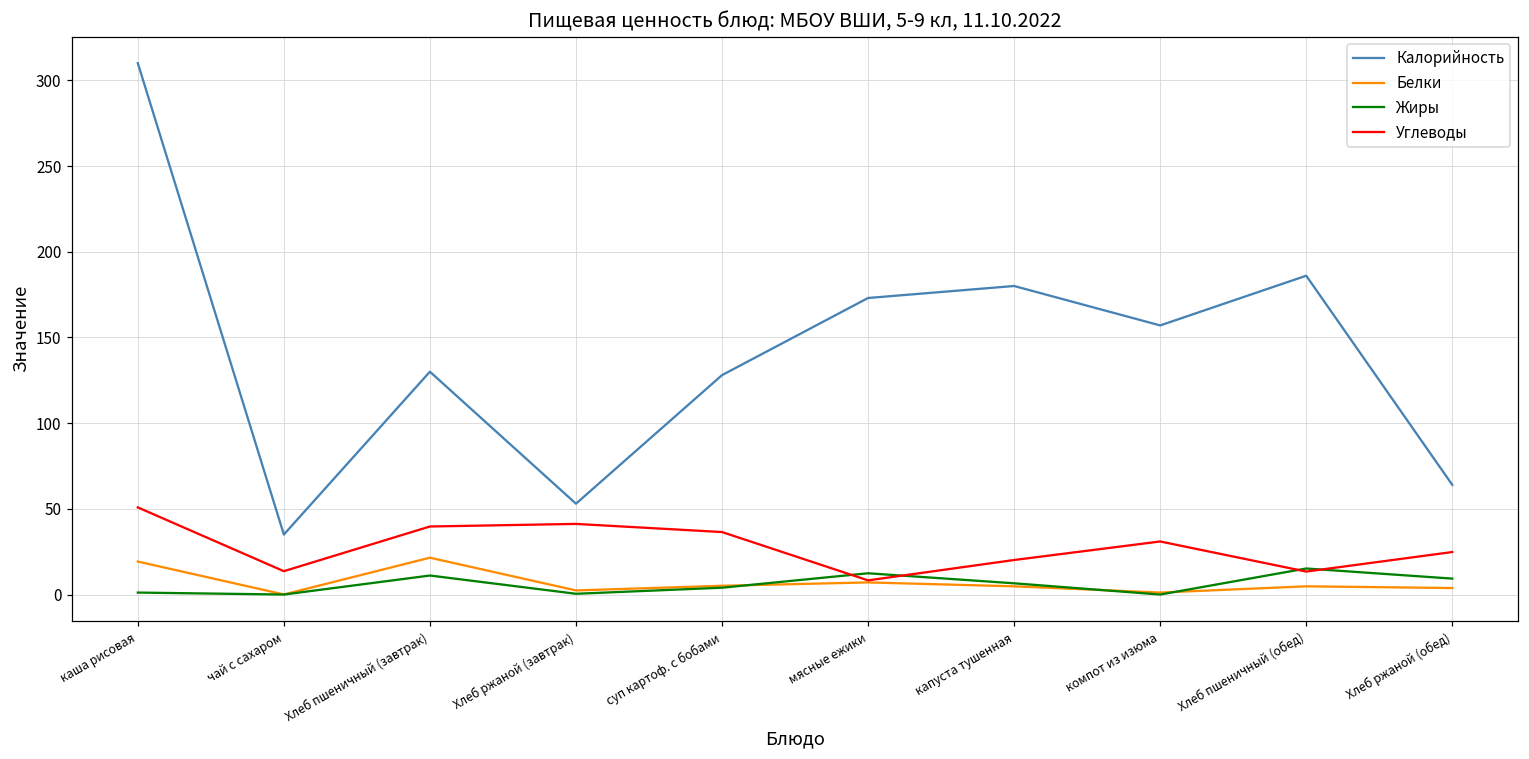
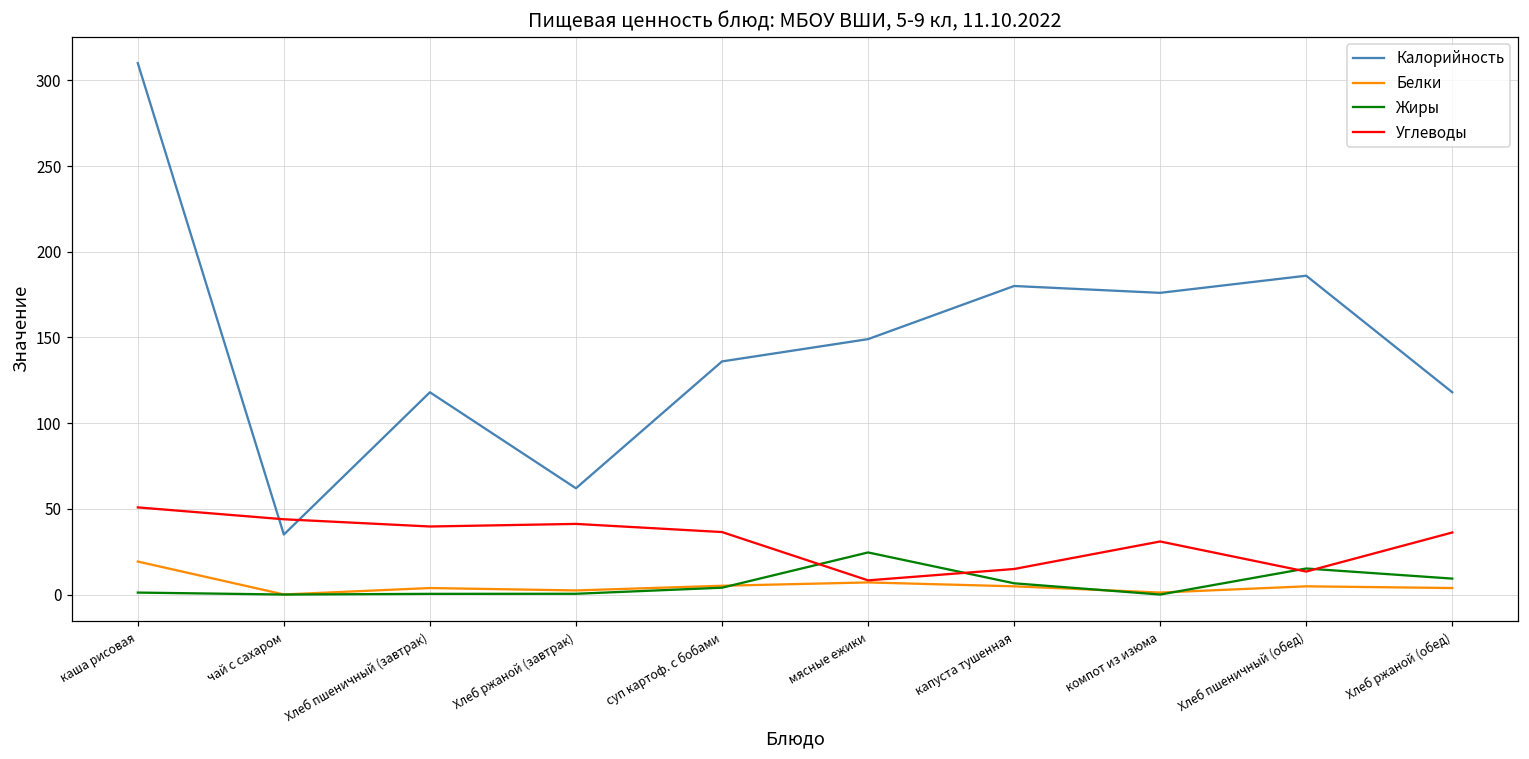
Углеводы, чай с сахаром: 14 -> 44
Калорийность, Хлеб пшеничный (завтрак): 130 -> 118
Белки, Хлеб пшеничный (завтрак): 22 -> 4
Жиры, Хлеб пшеничный (завтрак): 11 -> 0
Калорийность, Хлеб ржаной (завтрак): 53 -> 62
Калорийность, суп картоф. с бобами: 128 -> 136
Калорийность, мясные ежики: 173 -> 149
Жиры, мясные ежики: 12 -> 25
Углеводы, капуста тушенная: 20 -> 15
Калорийность, компот из изюма: 157 -> 176
Калорийность, Хлеб ржаной (обед): 64 -> 118
Углеводы, Хлеб ржаной (обед): 25 -> 36
